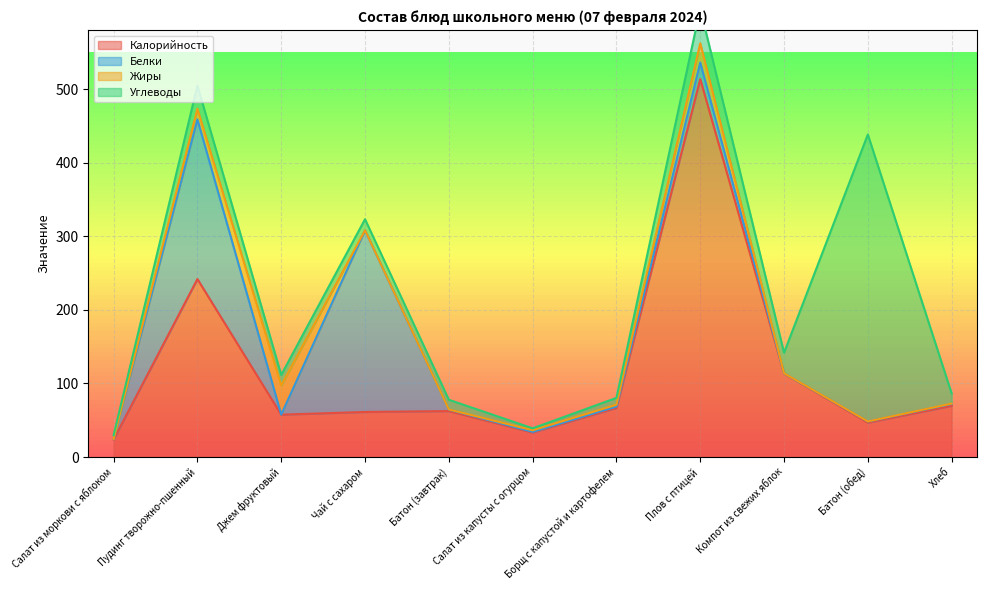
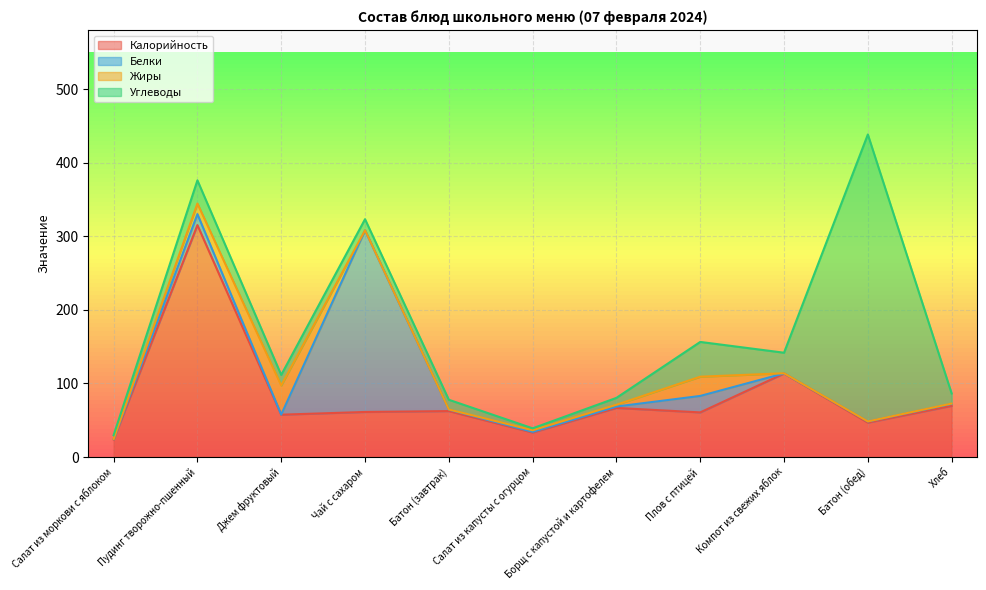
Калорийность, Пудинг творожно-пшенный: 240 -> 320
Белки, Пудинг творожно-пшенный: 220 -> 10
Калорийность, Плов с птицей: 510 -> 60
